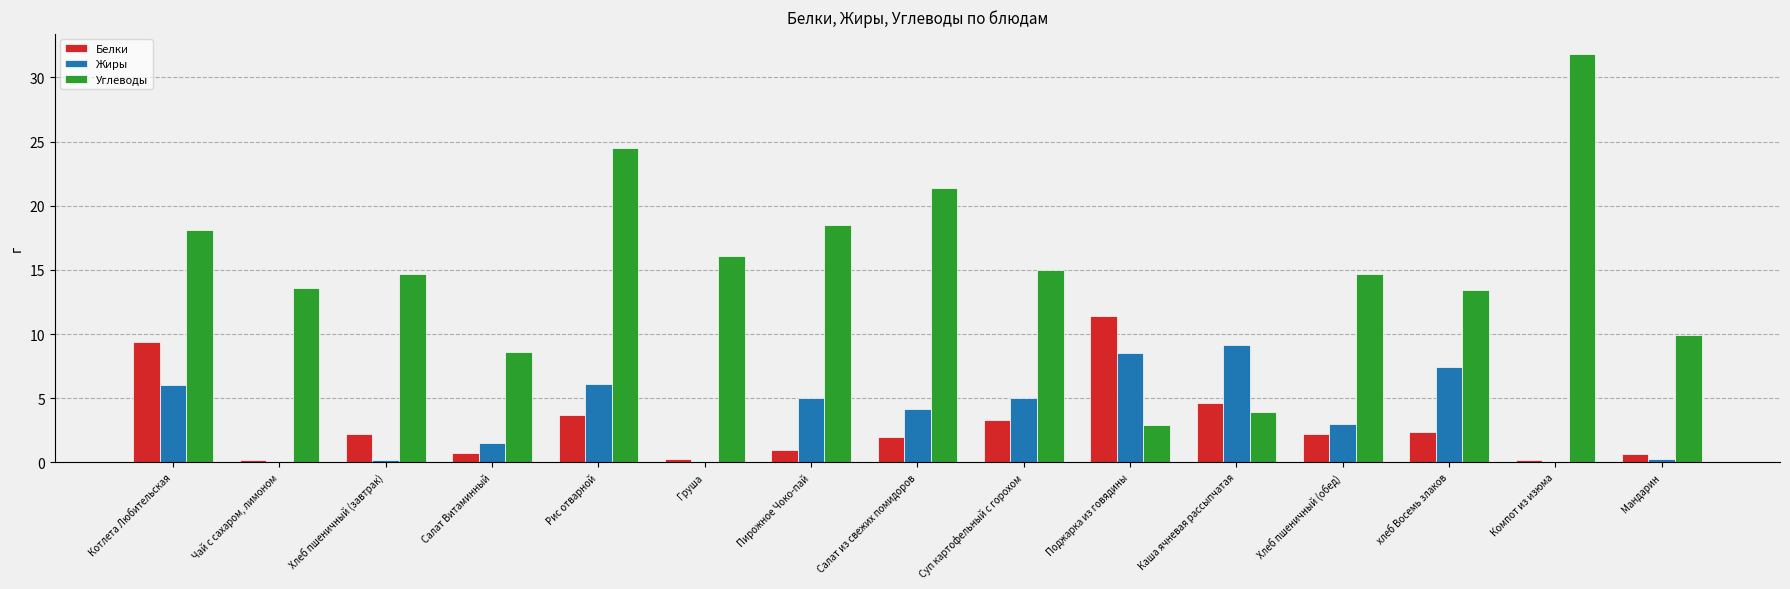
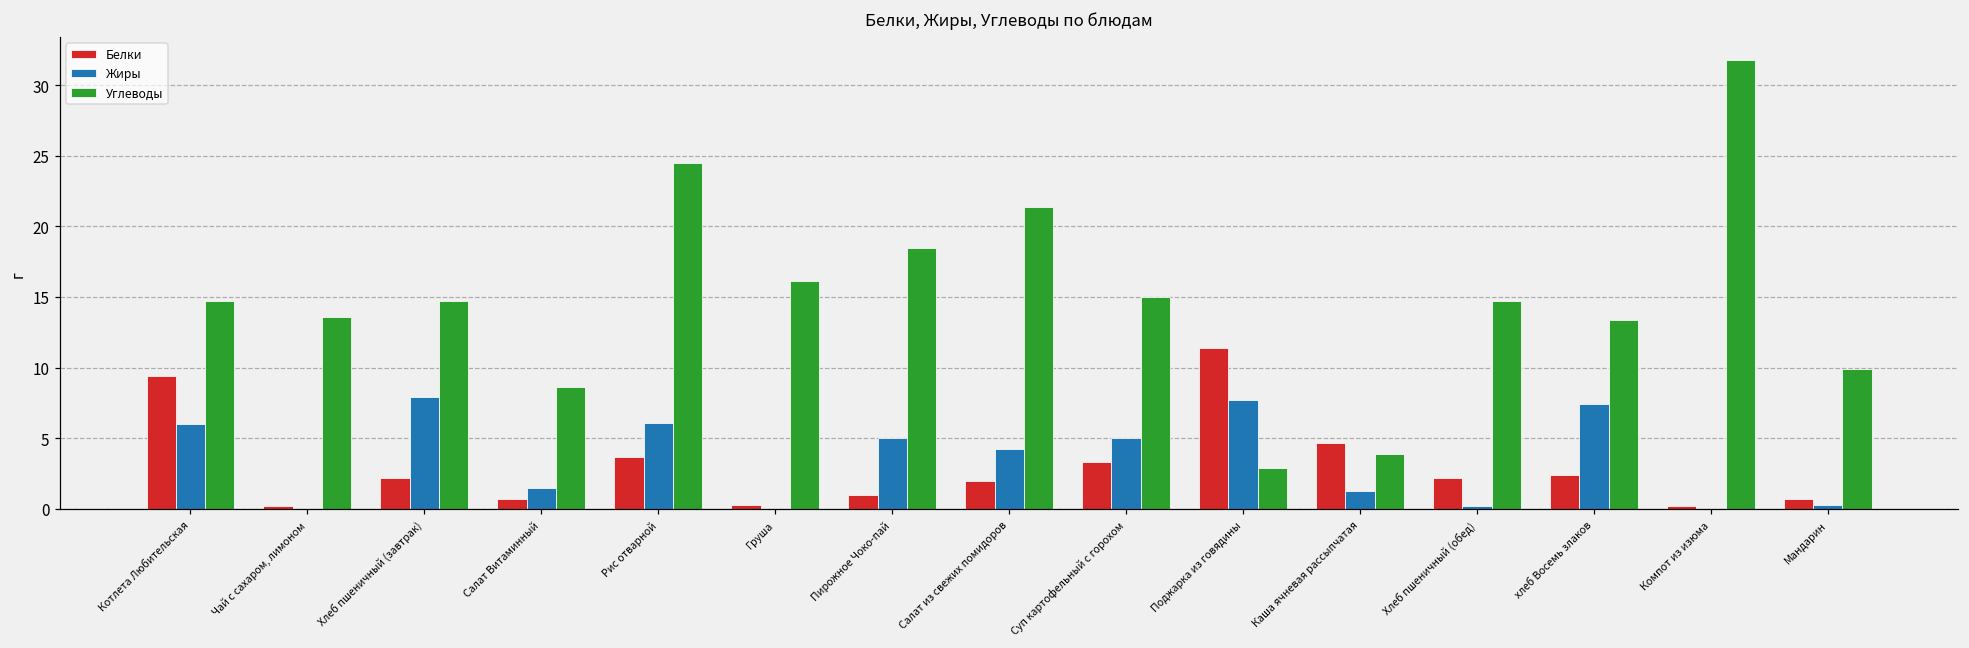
Углеводы, Котлета Любительская: 18.1 -> 14.7
Жиры, Хлеб пшеничный (завтрак): 0.2 -> 7.9
Жиры, Поджарка из говядины: 8.6 -> 7.7
Жиры, Каша ячневая рассыпчатая: 9.2 -> 1.2
Жиры, Хлеб пшеничный (обед): 3.0 -> 0.2
